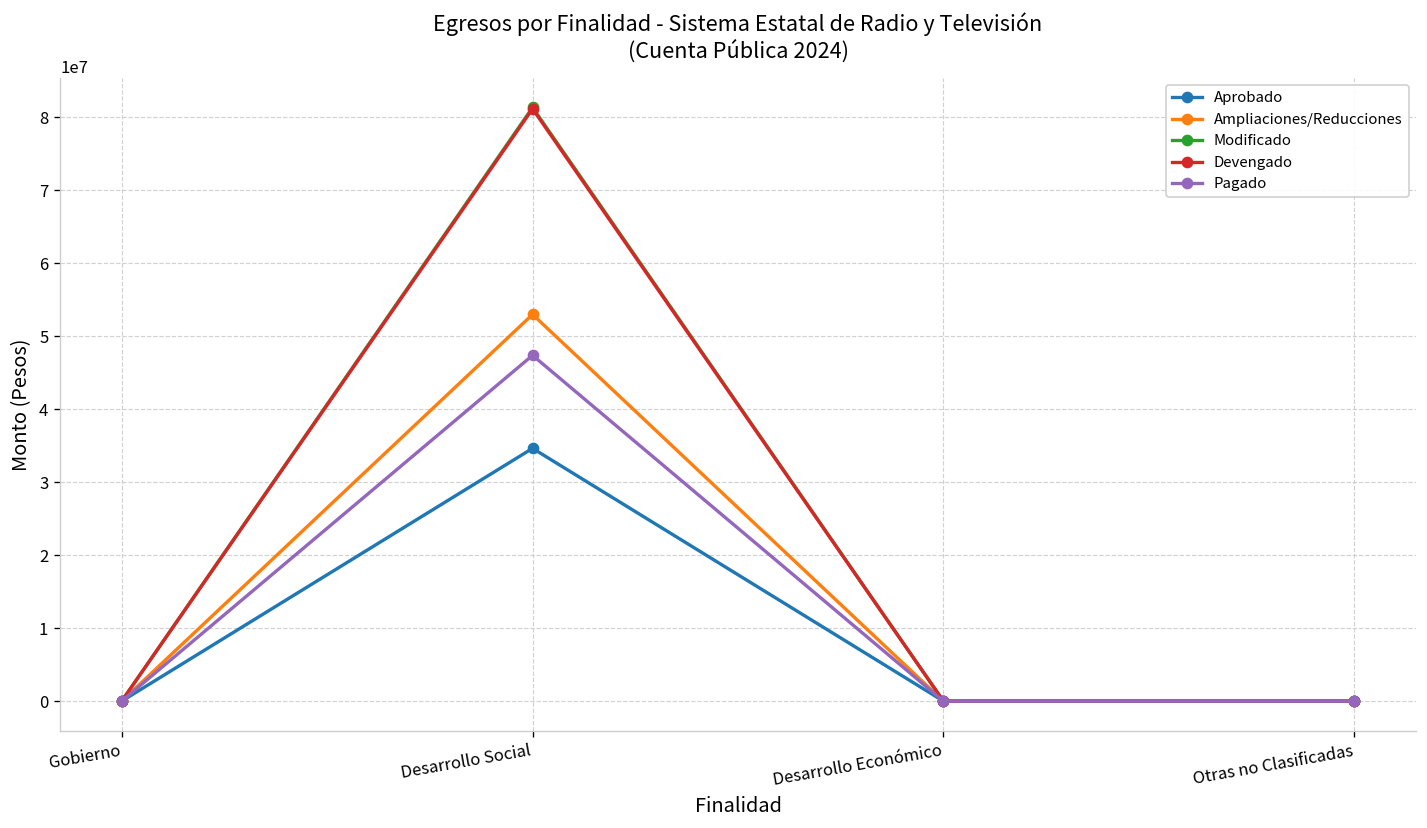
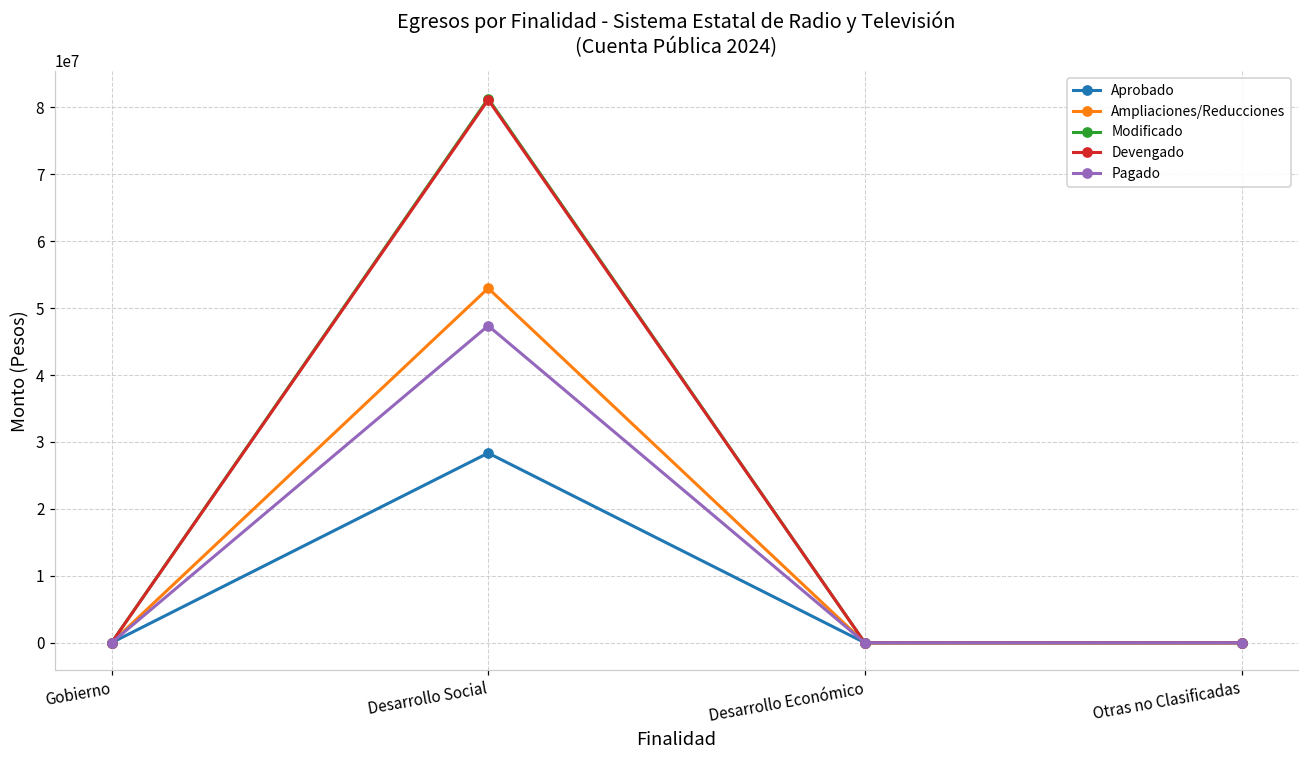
Aprobado, Desarrollo Social: 35000000 -> 28000000
